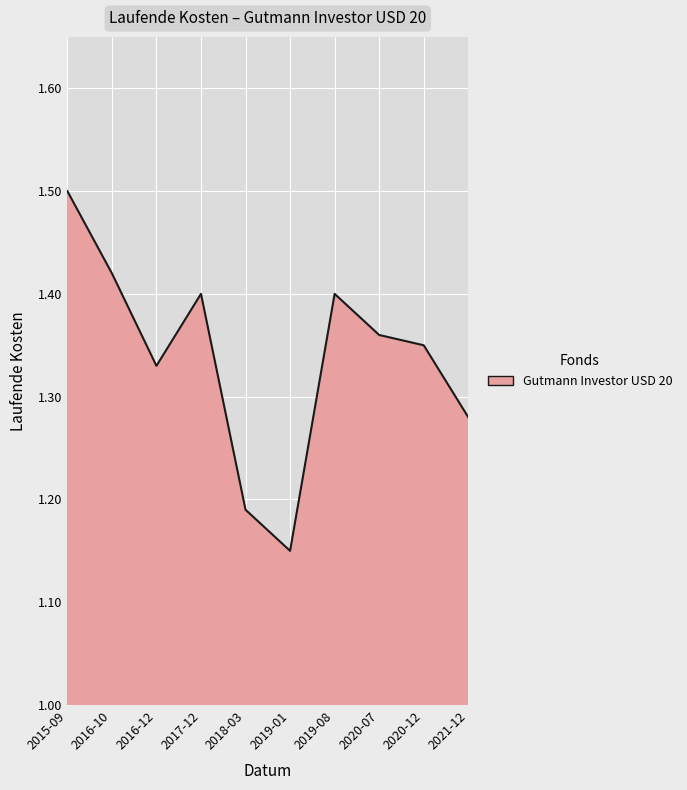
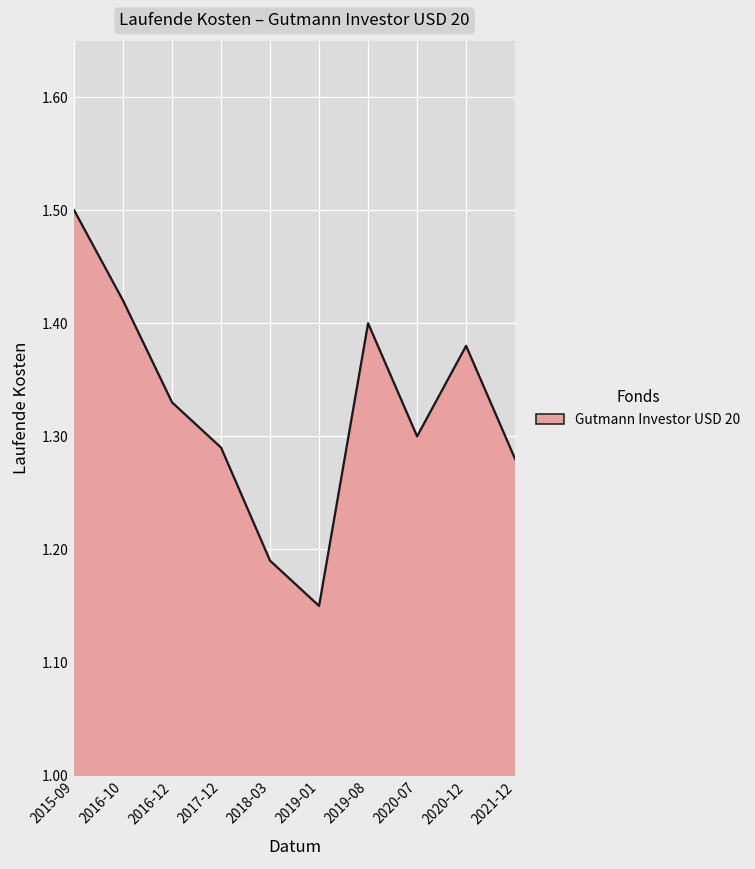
2017-12: 1.40 -> 1.29
2020-07: 1.36 -> 1.30
2020-12: 1.35 -> 1.38
